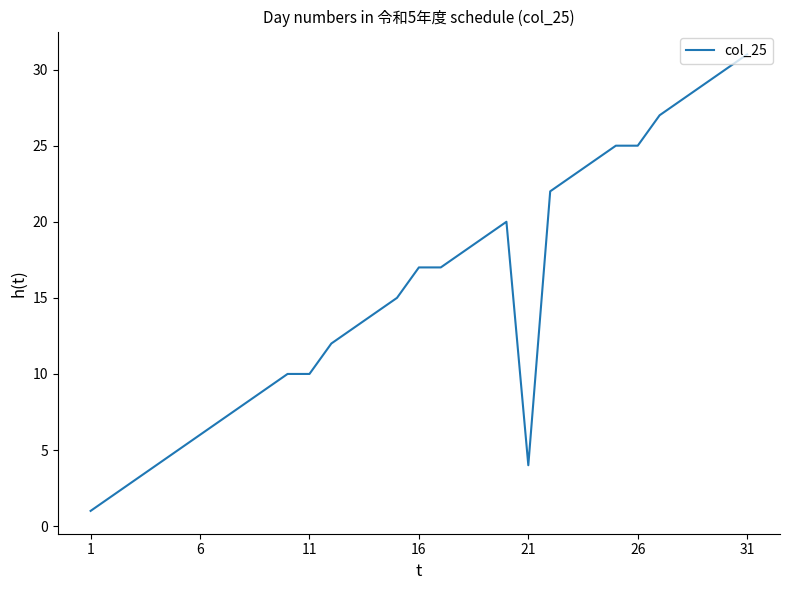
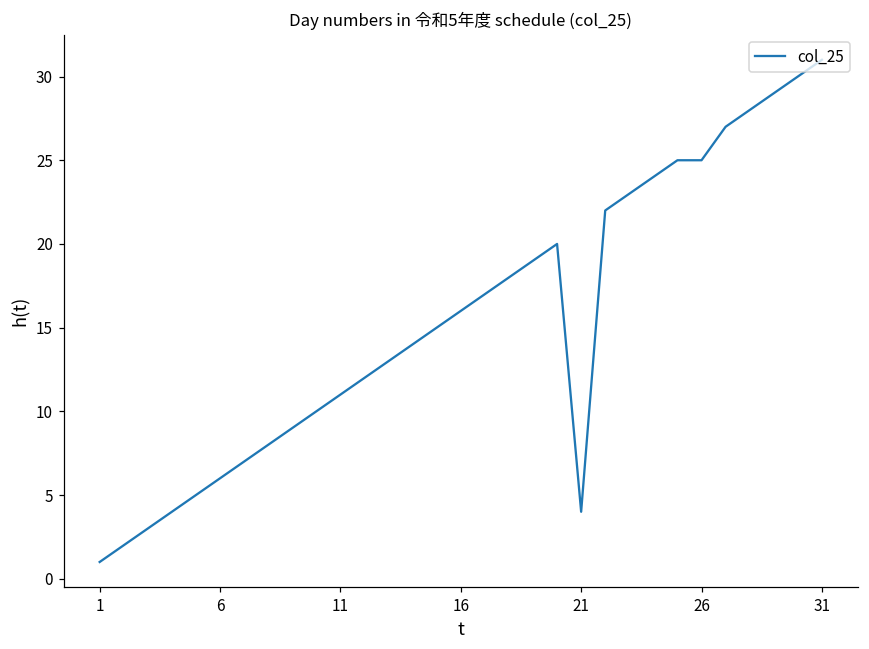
11: 10 -> 11
16: 17 -> 16
